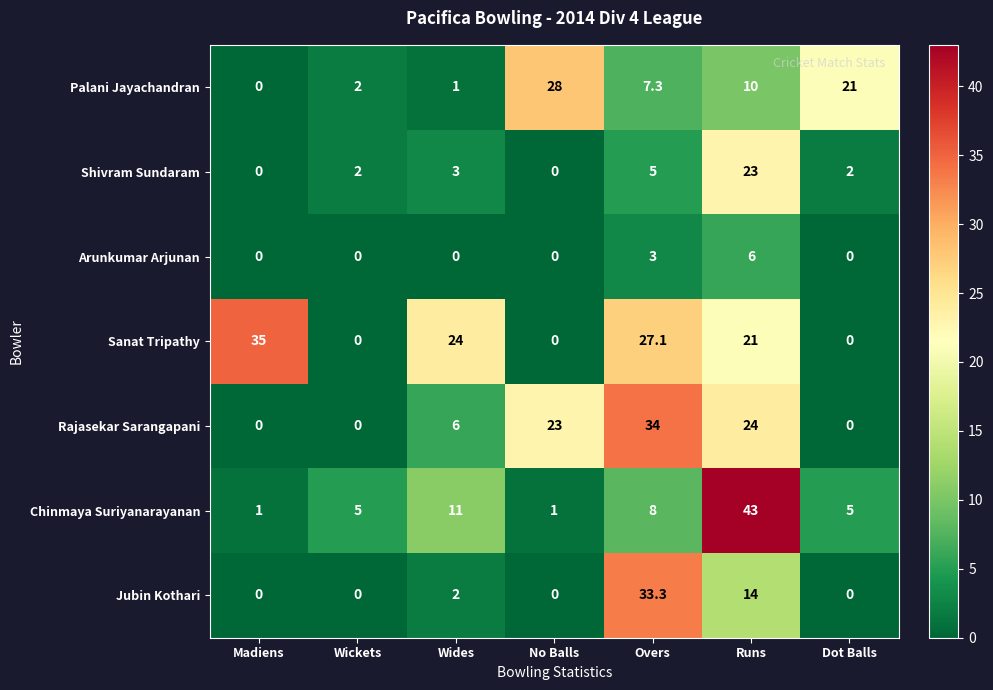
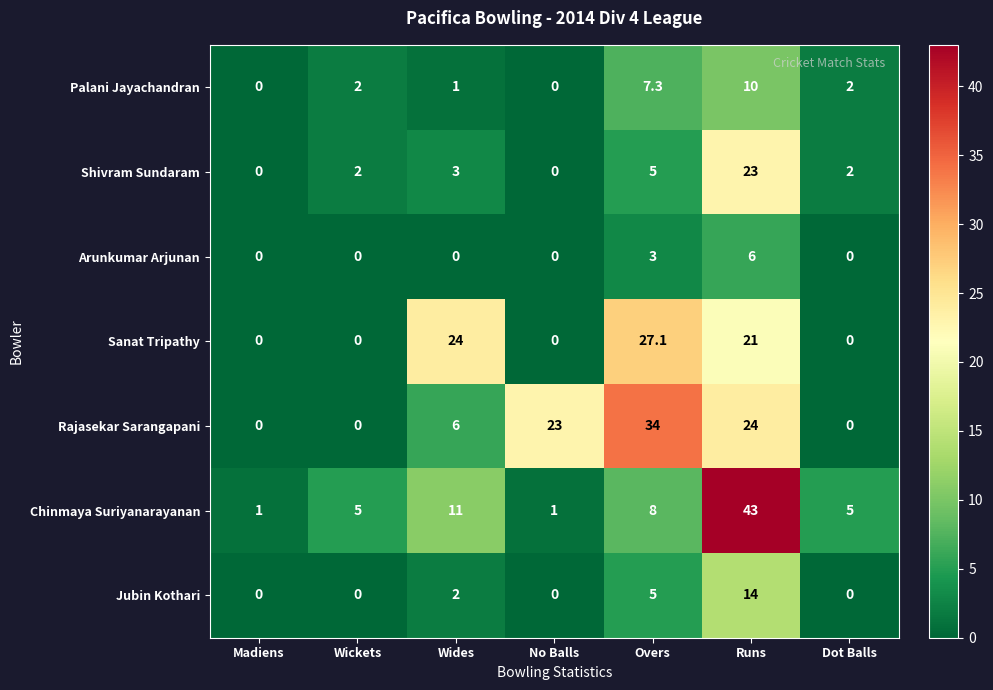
Palani Jayachandran, No Balls: 28 -> 0
Palani Jayachandran, Dot Balls: 21 -> 2
Sanat Tripathy, Madiens: 35 -> 0
Jubin Kothari, Overs: 33.3 -> 5
